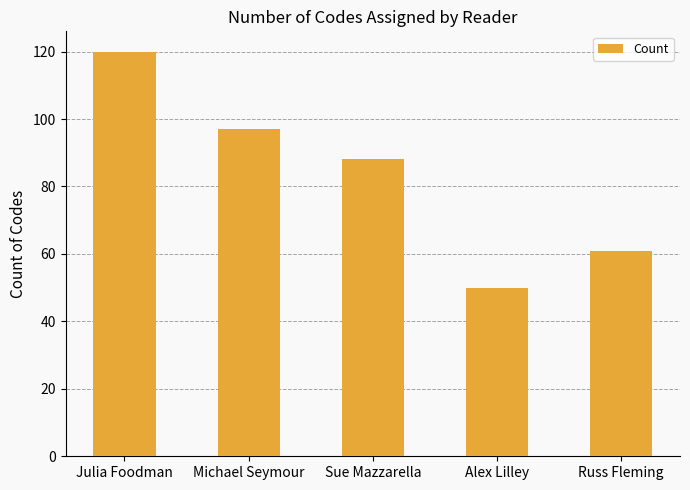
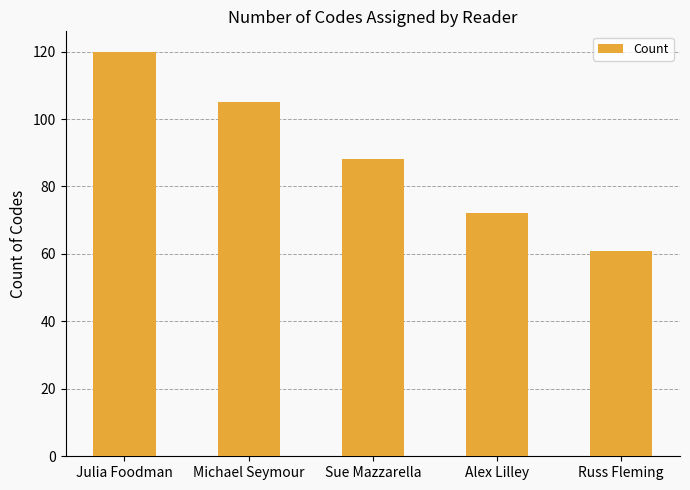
Michael Seymour: 97 -> 105
Alex Lilley: 50 -> 72
